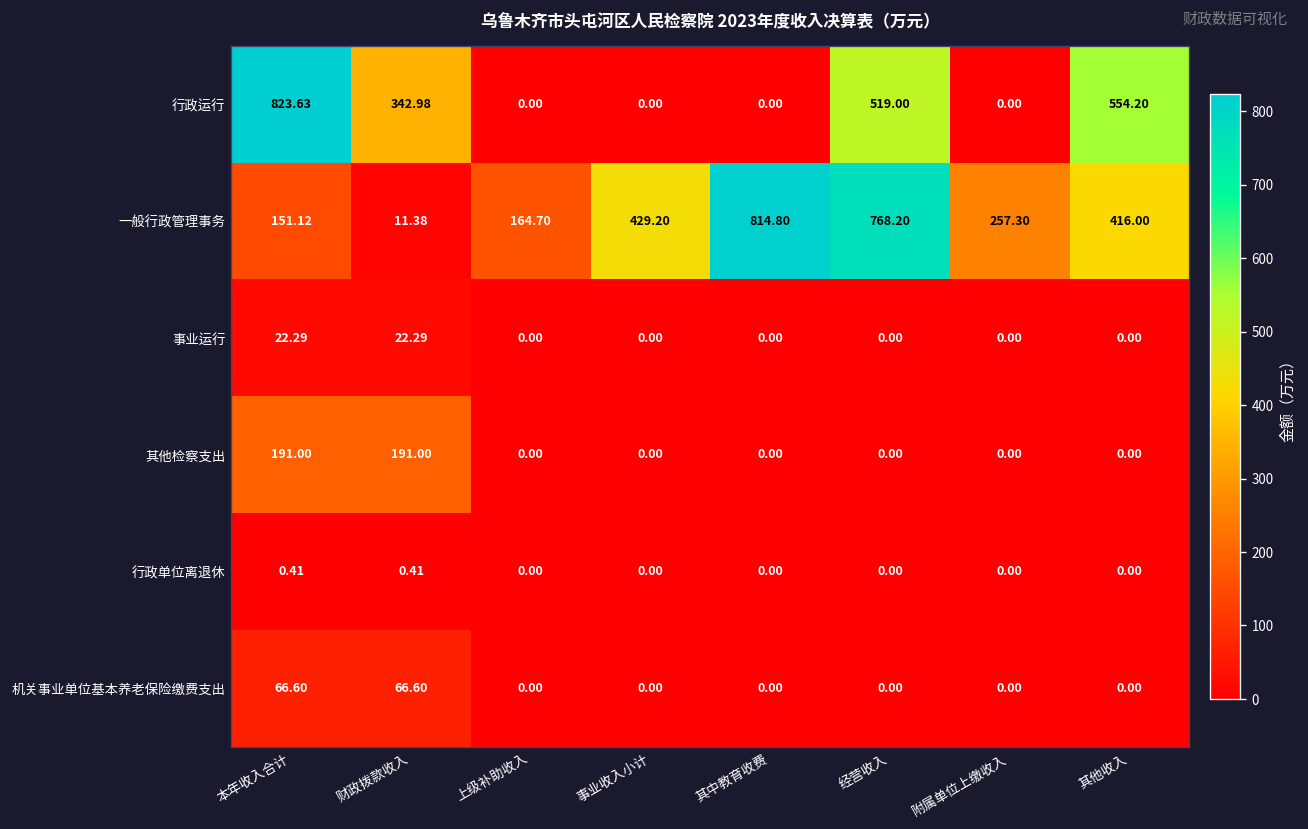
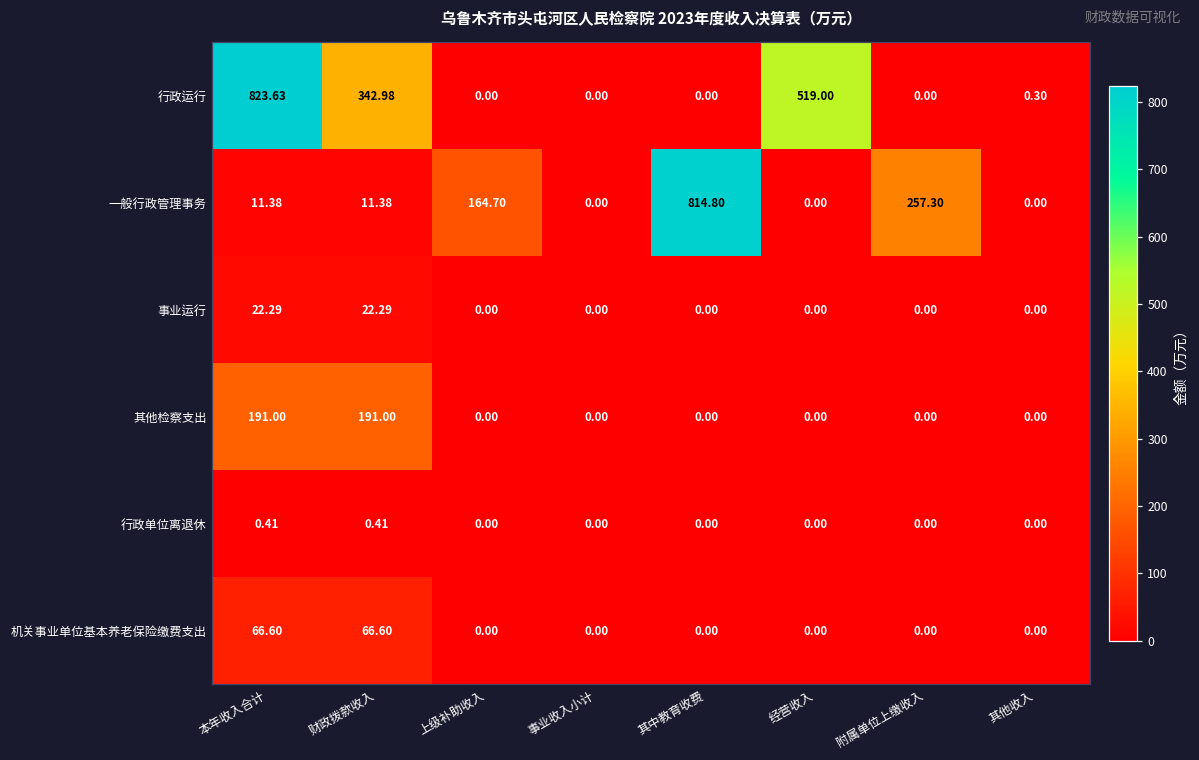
行政运行, 其他收入: 554.20 -> 0.30
一般行政管理事务, 本年收入合计: 151.12 -> 11.38
一般行政管理事务, 事业收入小计: 429.20 -> 0.00
一般行政管理事务, 经营收入: 768.20 -> 0.00
一般行政管理事务, 其他收入: 416.00 -> 0.00
